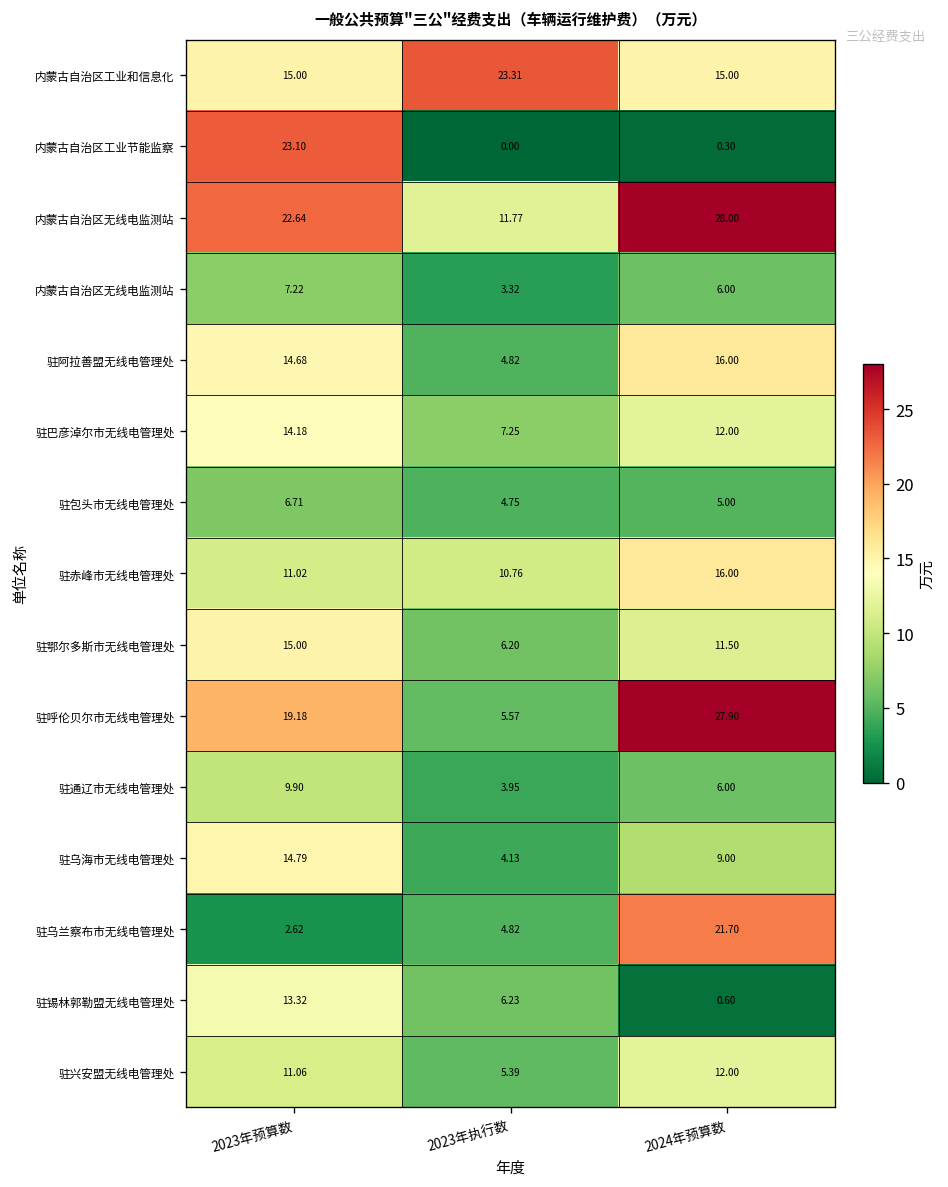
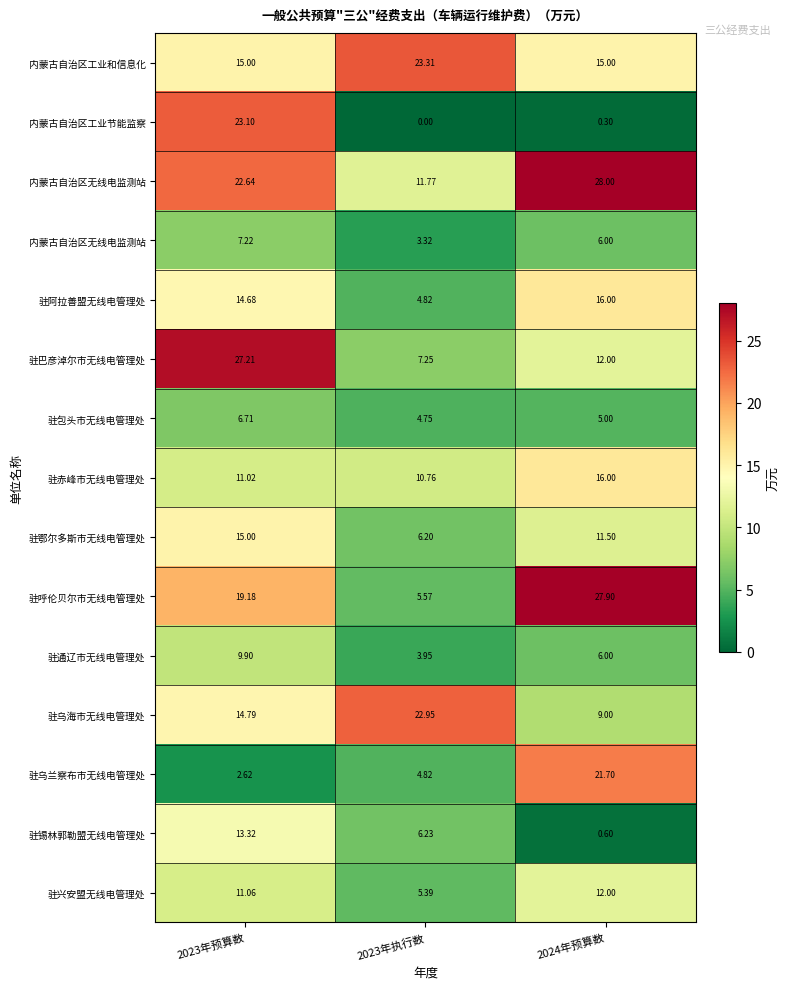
驻巴彦淖尔市无线电管理处, 2023年预算数: 14.18 -> 27.21
驻乌海市无线电管理处, 2023年执行数: 4.13 -> 22.95
